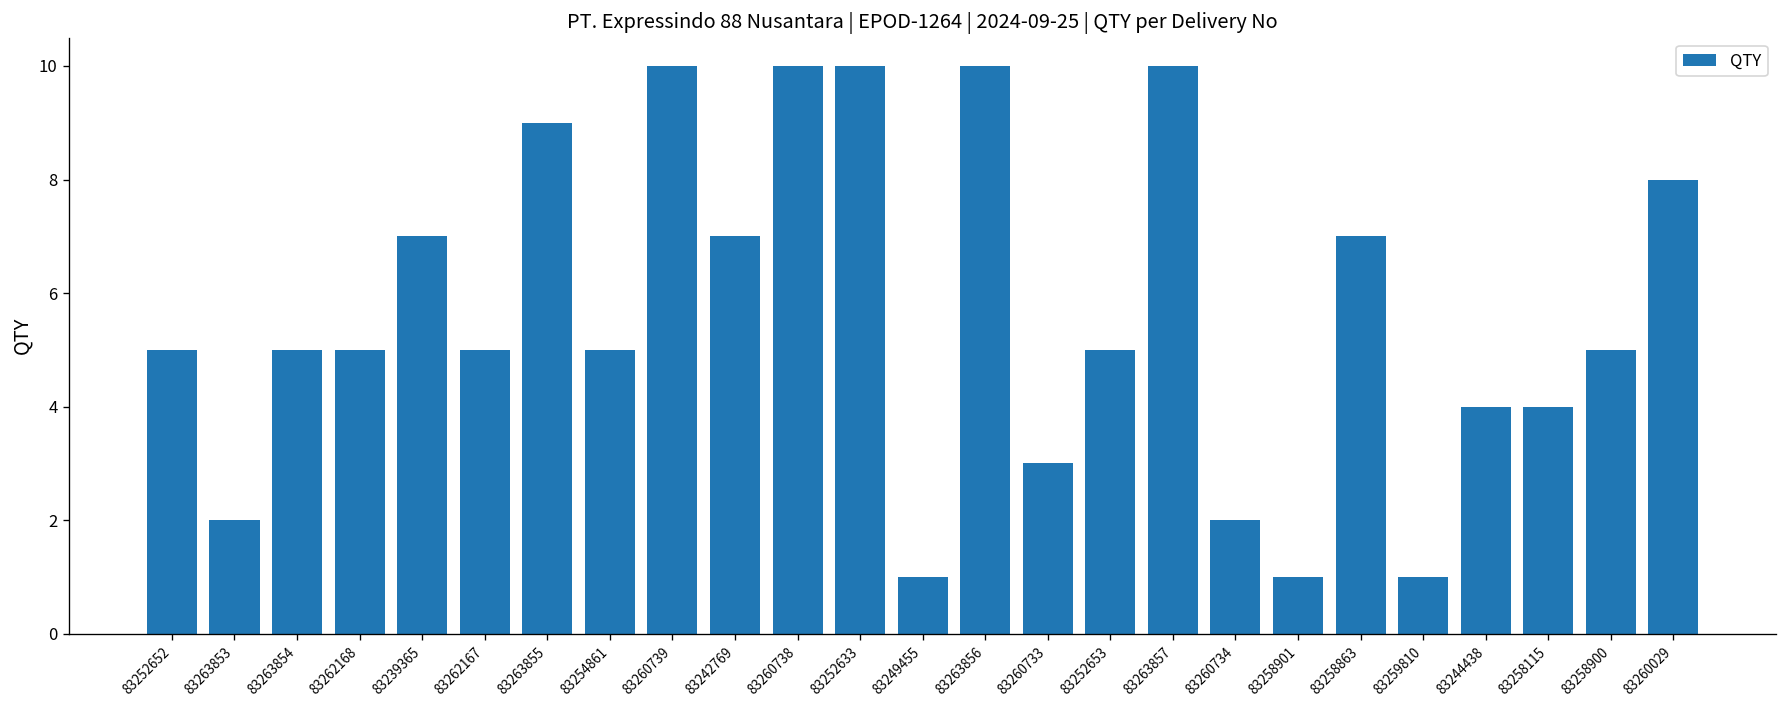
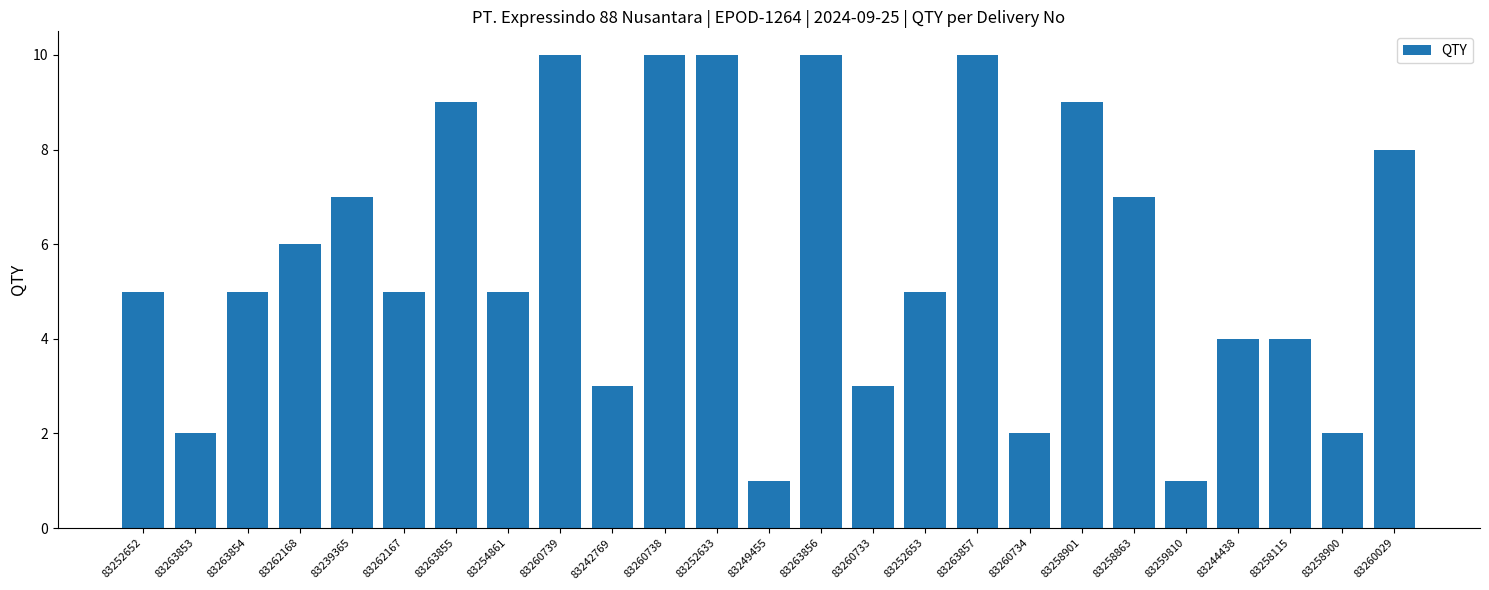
83262168: 5 -> 6
83242769: 7 -> 3
83258901: 1 -> 9
83258900: 5 -> 2
